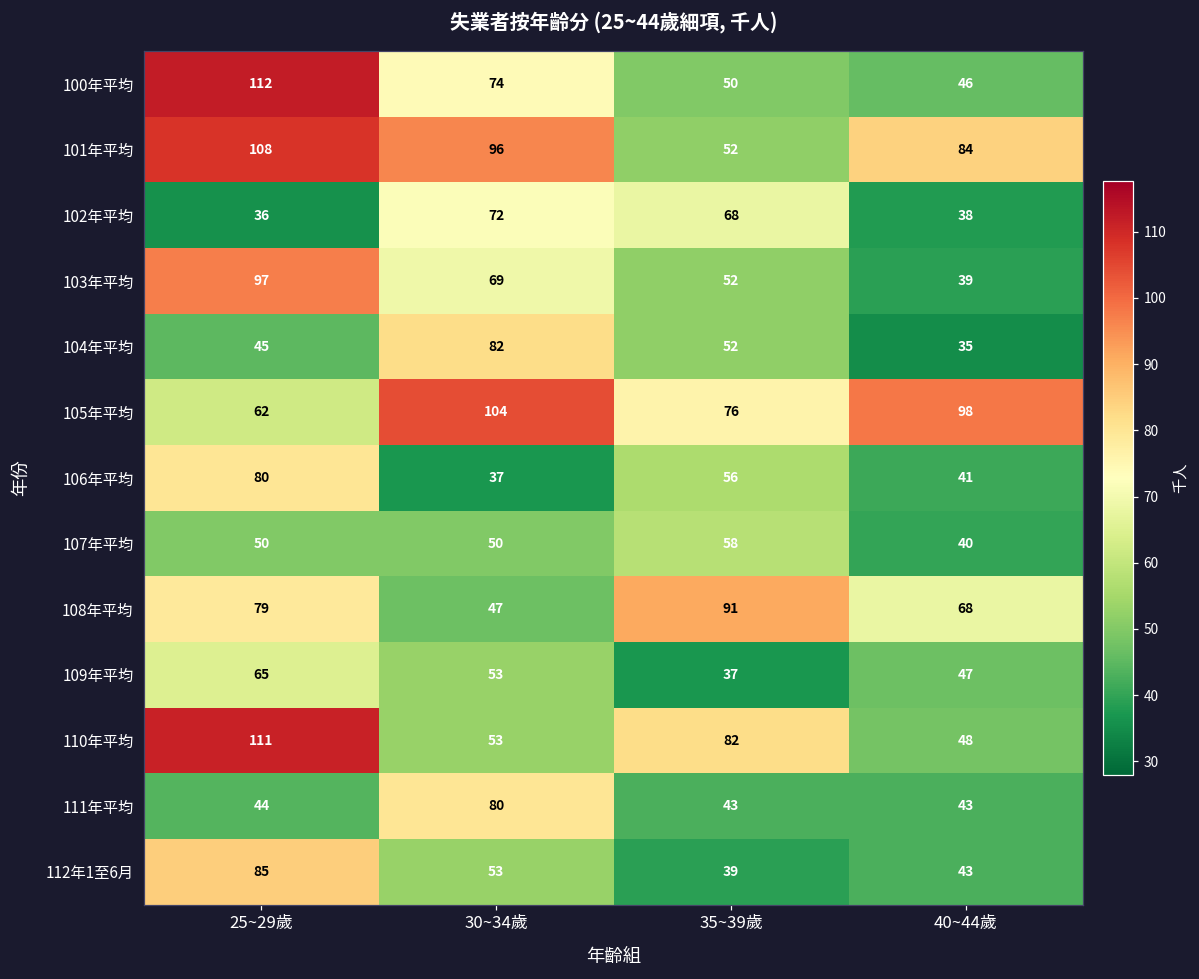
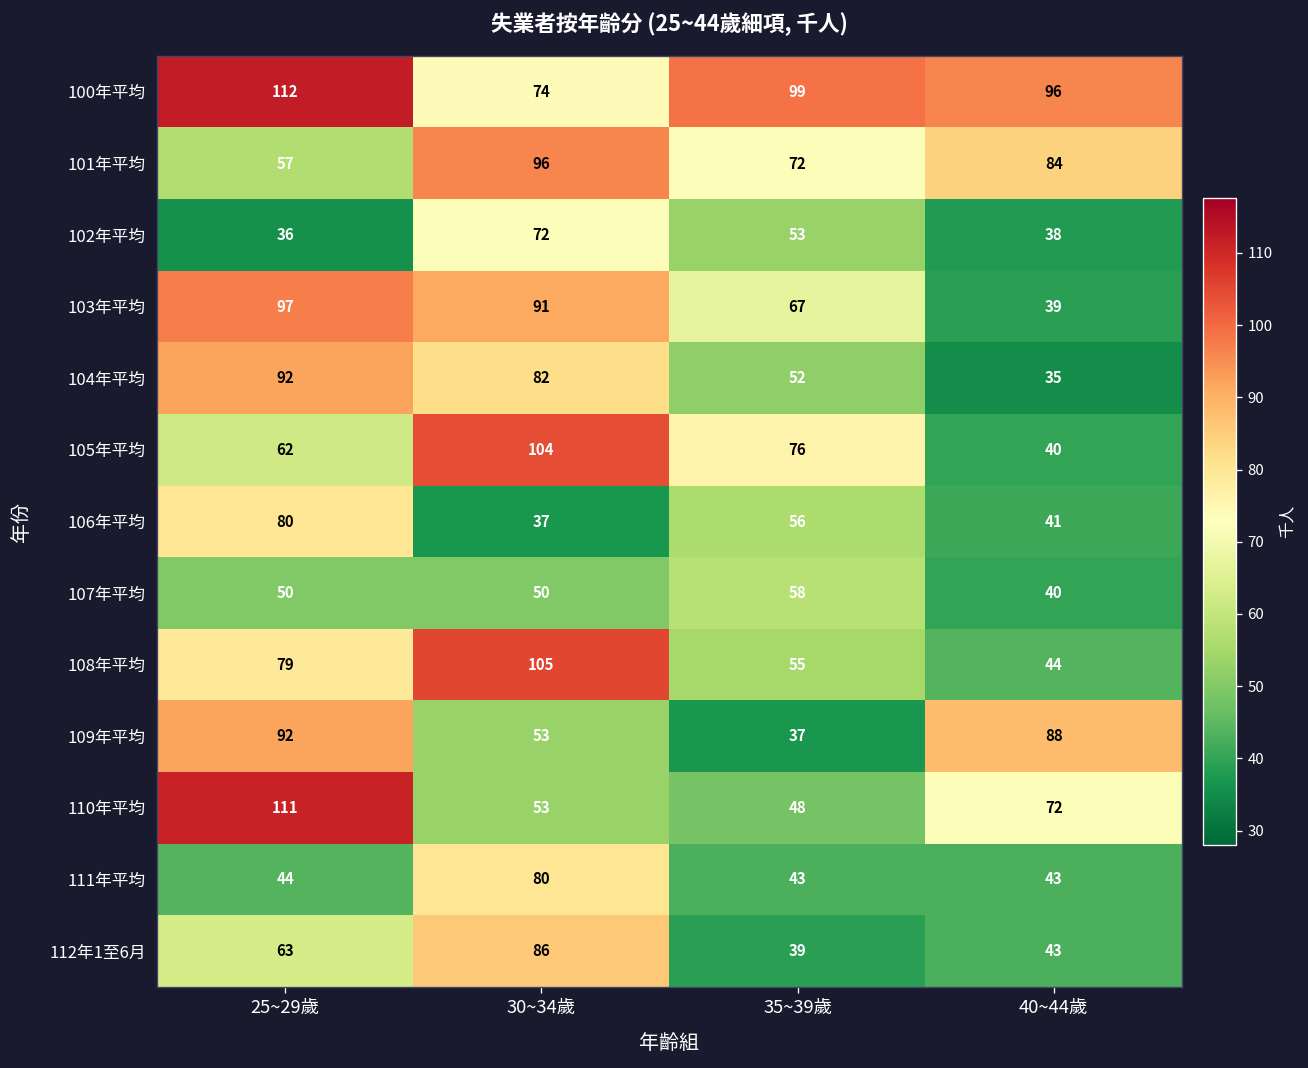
100年平均, 35~39歲: 50 -> 99
100年平均, 40~44歲: 46 -> 96
101年平均, 25~29歲: 108 -> 57
101年平均, 35~39歲: 52 -> 72
102年平均, 35~39歲: 68 -> 53
103年平均, 30~34歲: 69 -> 91
103年平均, 35~39歲: 52 -> 67
104年平均, 25~29歲: 45 -> 92
105年平均, 40~44歲: 98 -> 40
108年平均, 30~34歲: 47 -> 105
108年平均, 35~39歲: 91 -> 55
108年平均, 40~44歲: 68 -> 44
109年平均, 25~29歲: 65 -> 92
109年平均, 40~44歲: 47 -> 88
110年平均, 35~39歲: 82 -> 48
110年平均, 40~44歲: 48 -> 72
112年1至6月, 25~29歲: 85 -> 63
112年1至6月, 30~34歲: 53 -> 86
